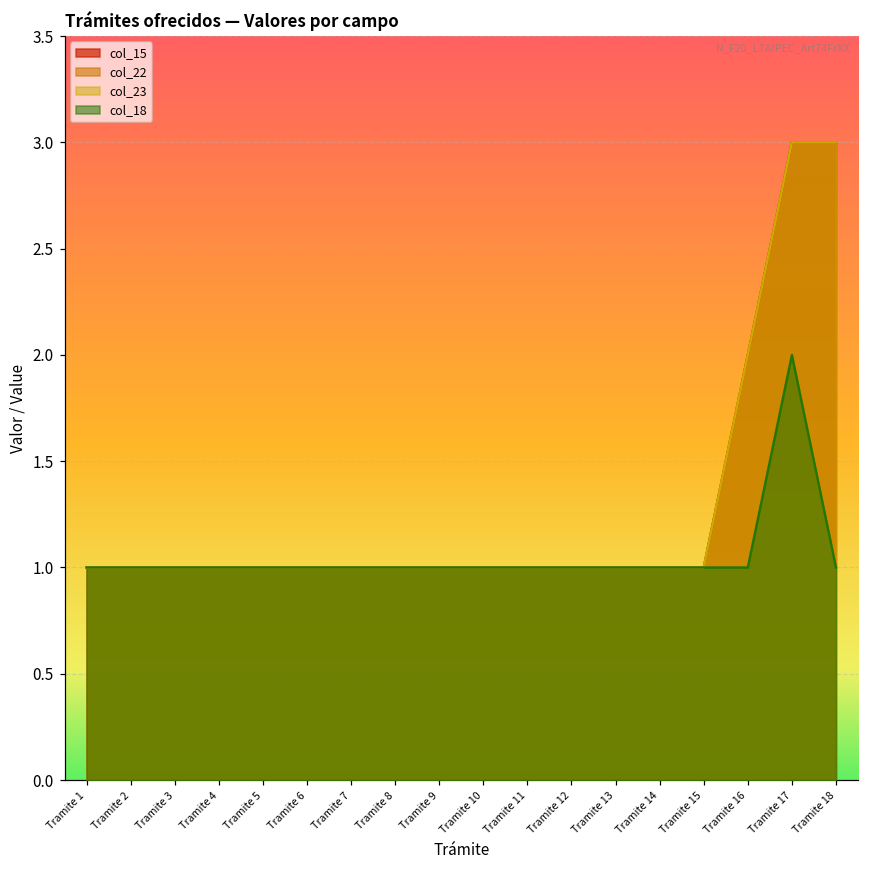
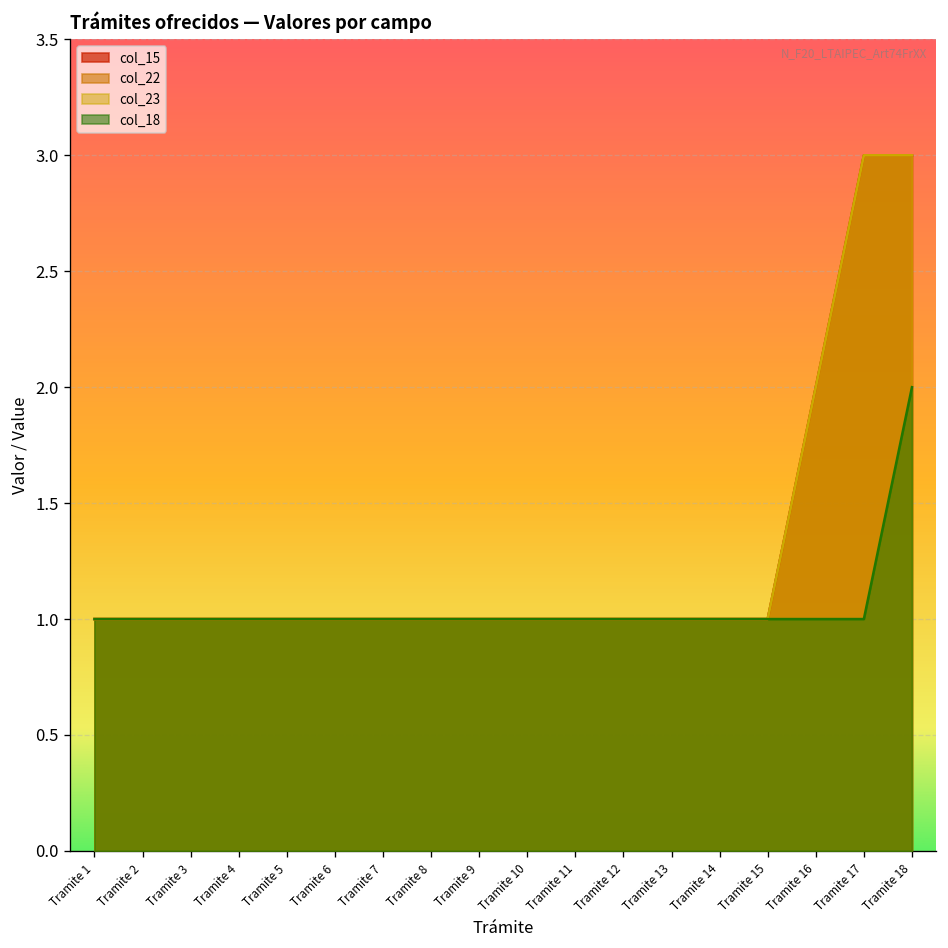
col_18, Tramite 17: 2 -> 1
col_18, Tramite 18: 1 -> 2
